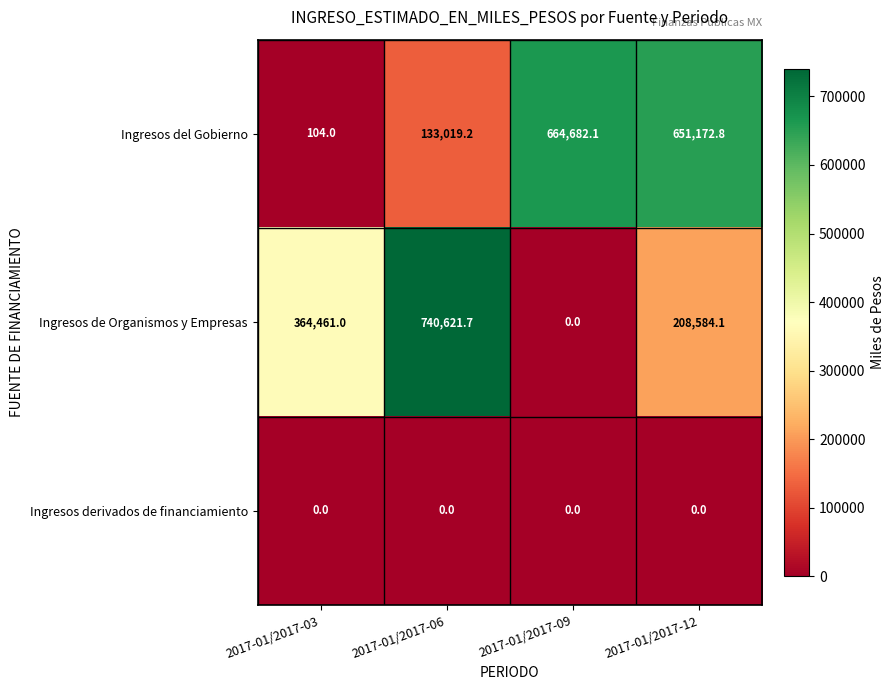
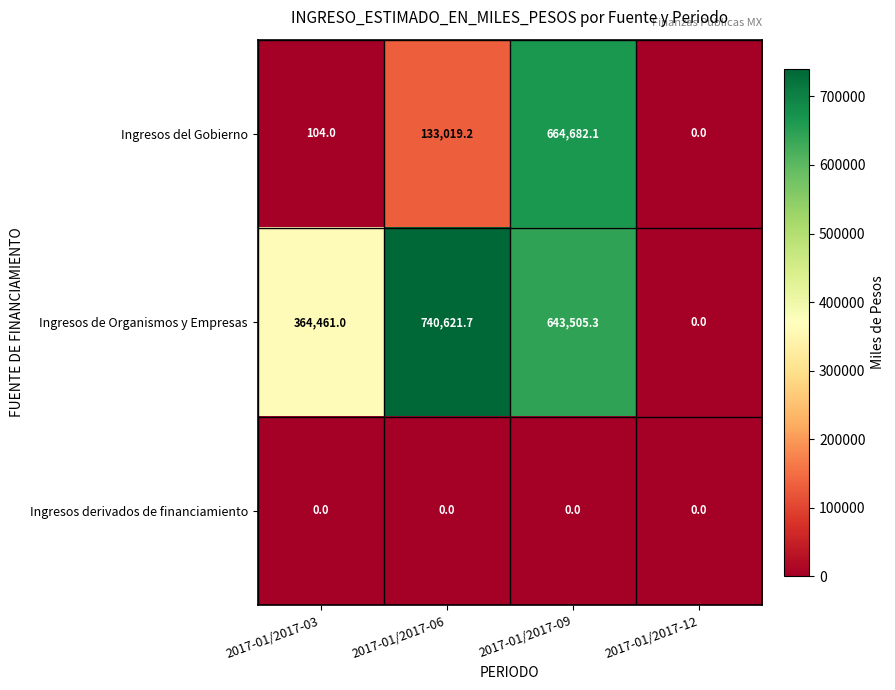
Ingresos del Gobierno, 2017-01/2017-12: 651,172.8 -> 0.0
Ingresos de Organismos y Empresas, 2017-01/2017-09: 0.0 -> 643,505.3
Ingresos de Organismos y Empresas, 2017-01/2017-12: 208,584.1 -> 0.0
